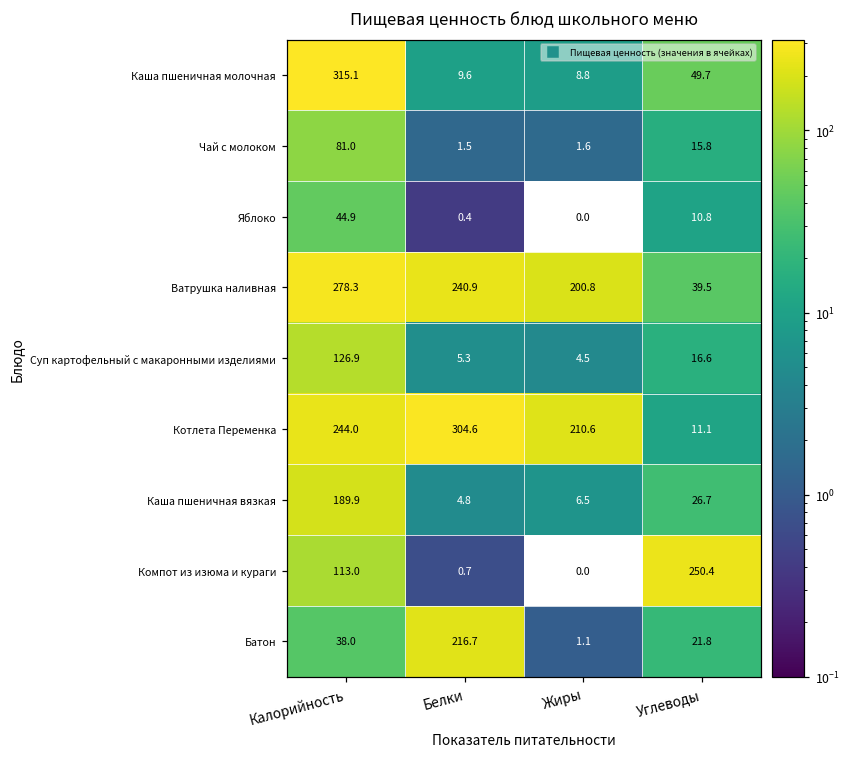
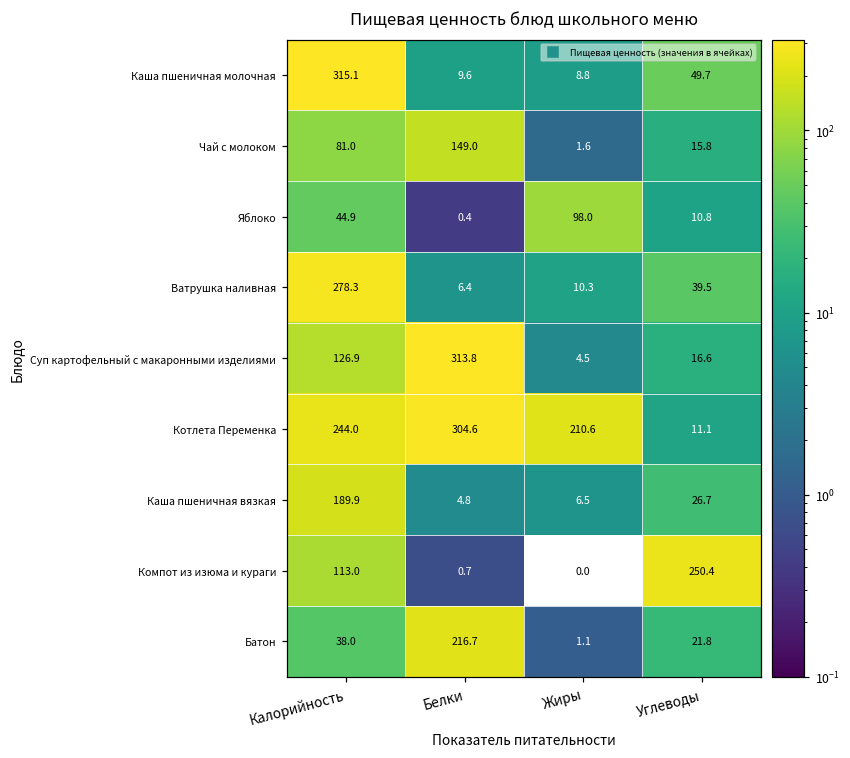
Чай с молоком, Белки: 1.5 -> 149.0
Яблоко, Жиры: 0.0 -> 98.0
Ватрушка наливная, Белки: 240.9 -> 6.4
Ватрушка наливная, Жиры: 200.8 -> 10.3
Суп картофельный с макаронными изделиями, Белки: 5.3 -> 313.8
